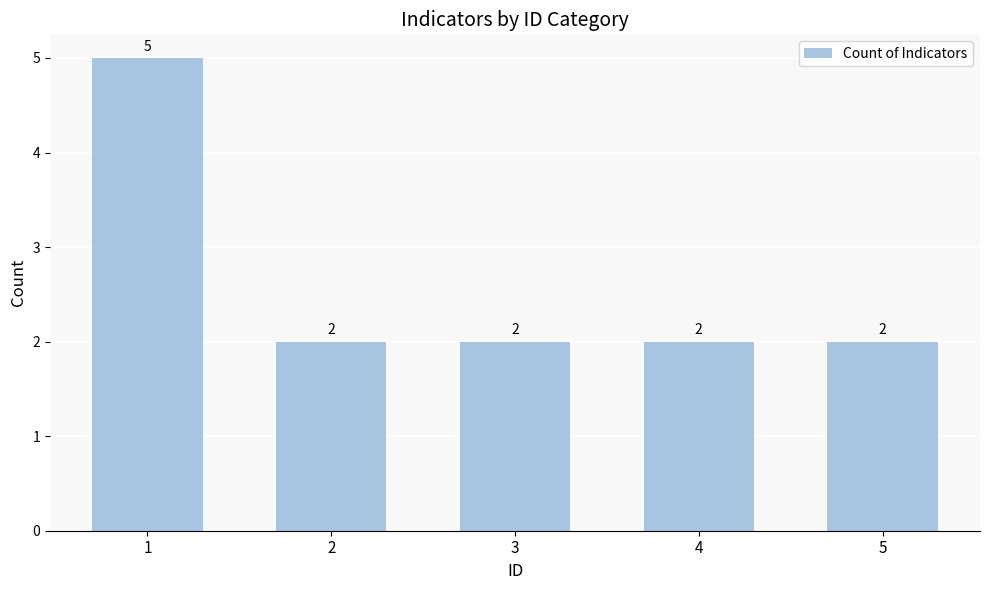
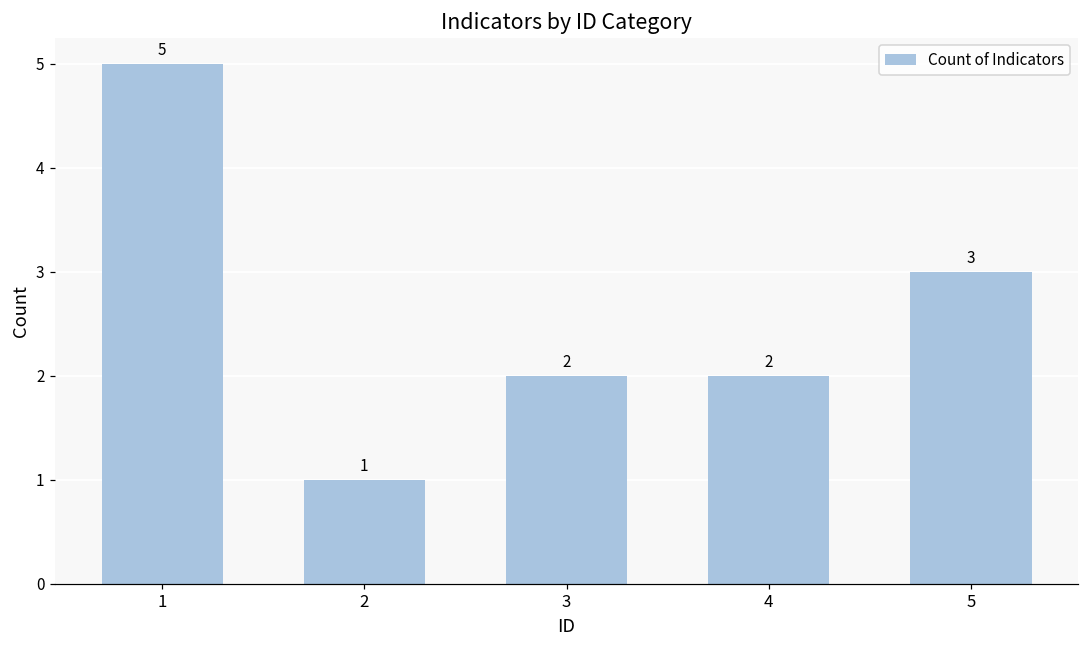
2: 2 -> 1
5: 2 -> 3
